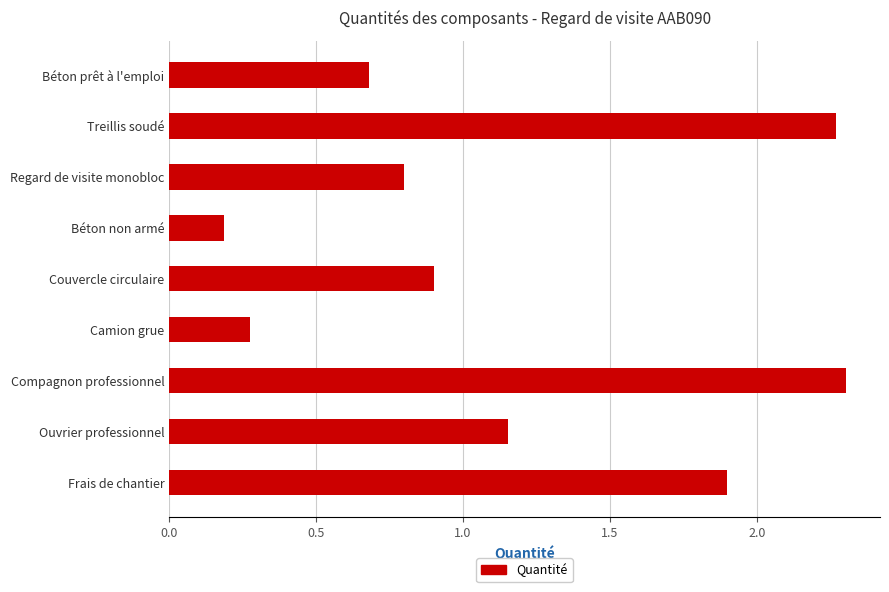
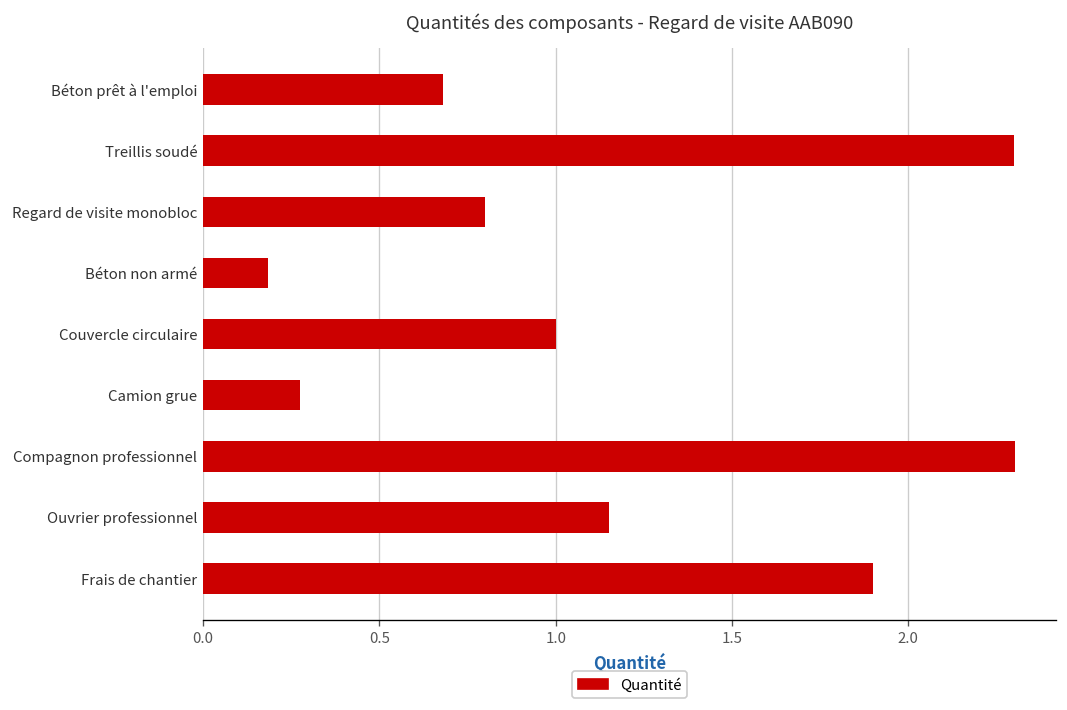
Treillis soudé: 2.27 -> 2.30
Couvercle circulaire: 0.9 -> 1.0
